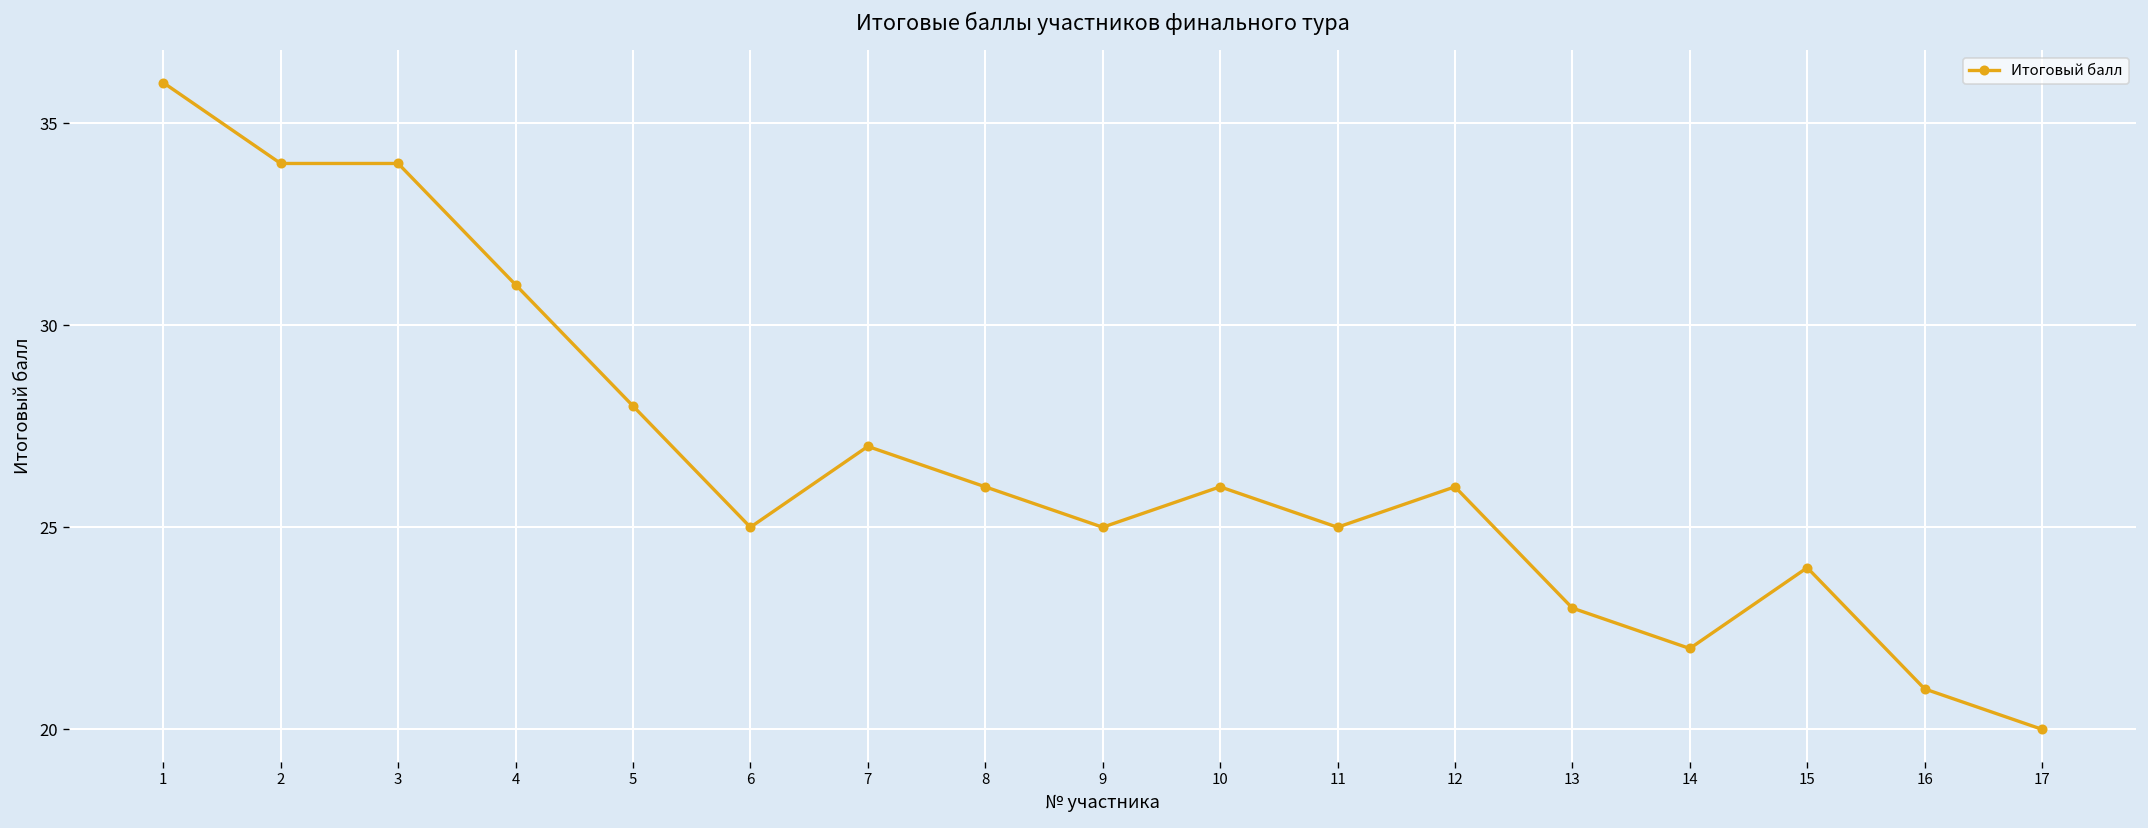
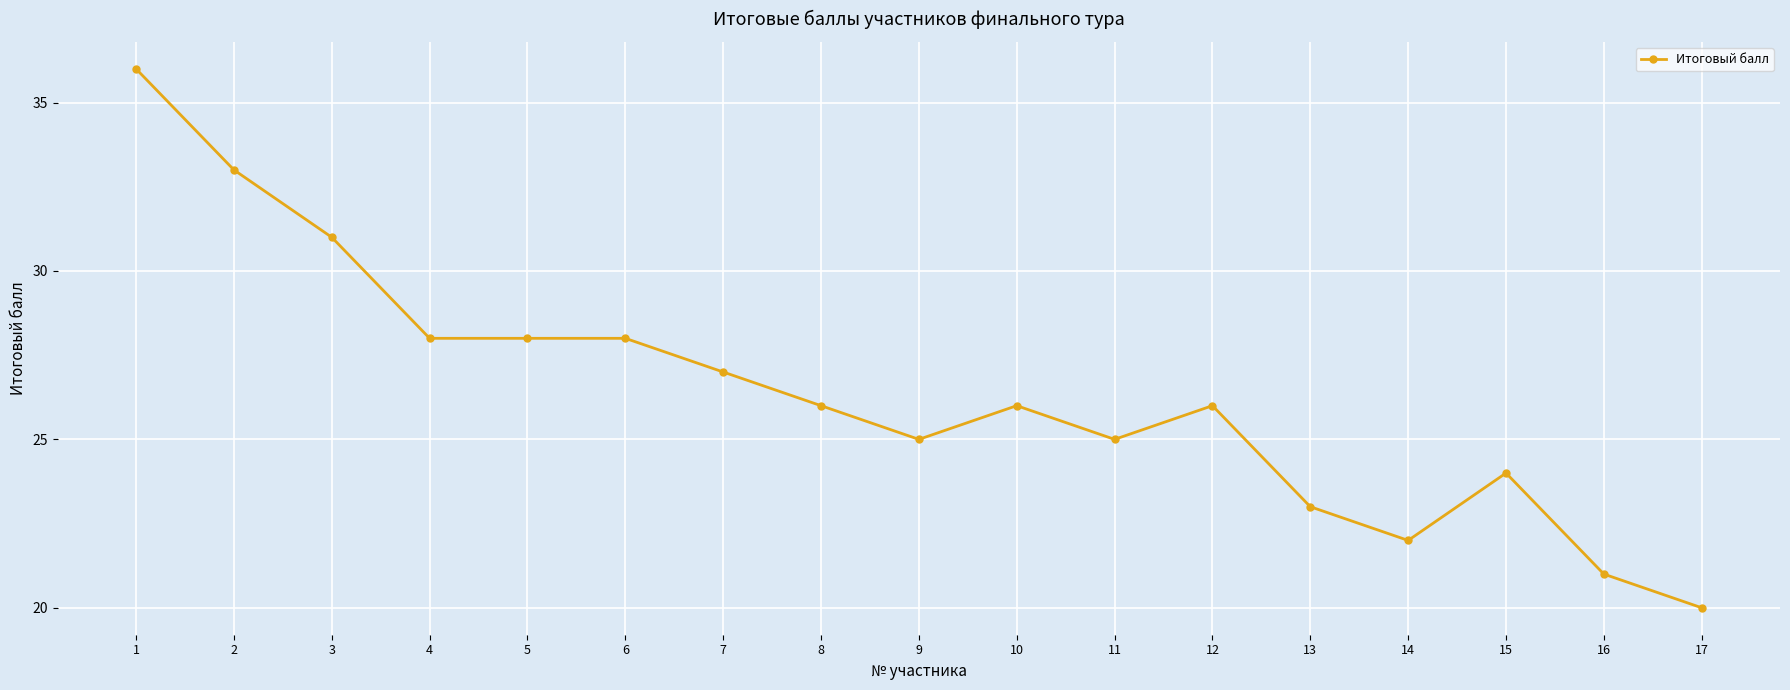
2: 34 -> 33
3: 34 -> 31
4: 31 -> 28
6: 25 -> 28
